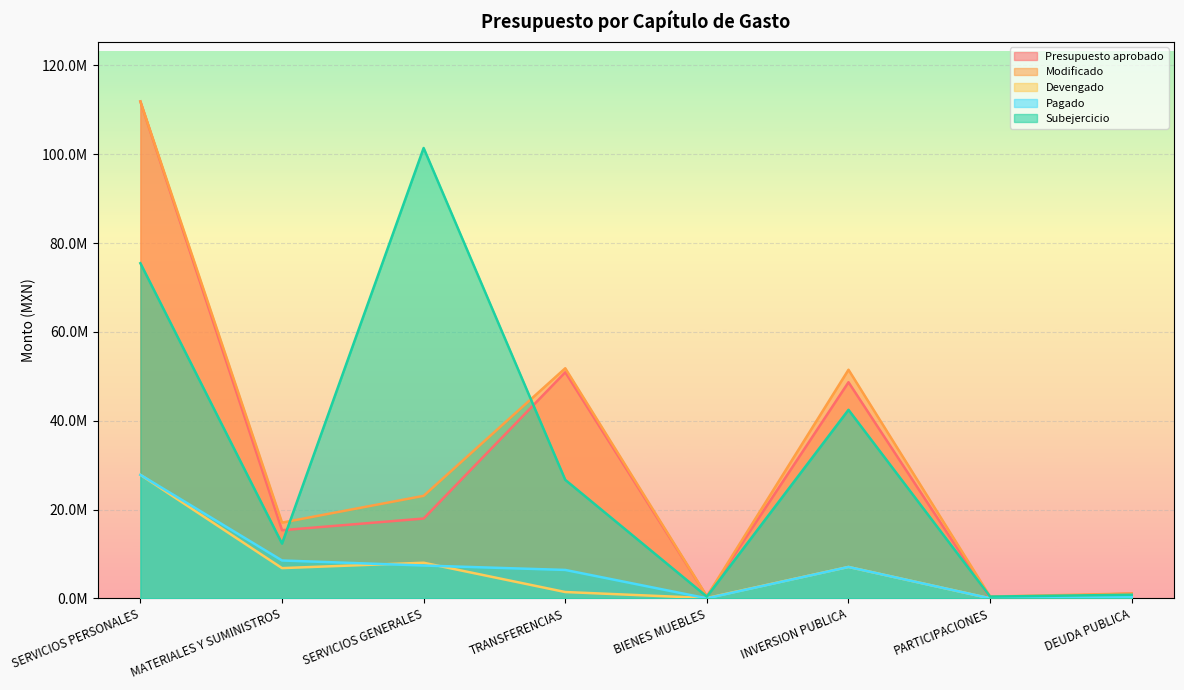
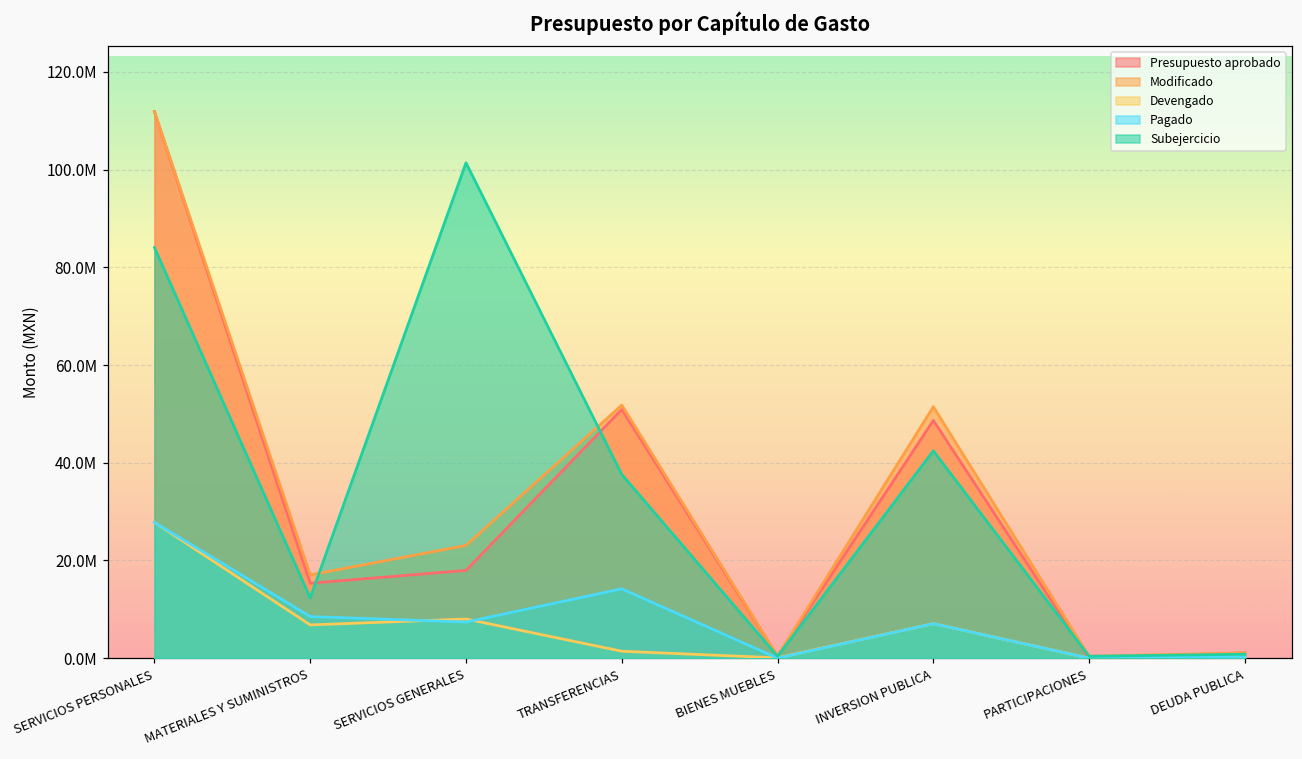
Subejercicio, SERVICIOS PERSONALES: 75000000 -> 84000000
Pagado, TRANSFERENCIAS: 6000000 -> 14000000
Subejercicio, TRANSFERENCIAS: 27000000 -> 38000000
